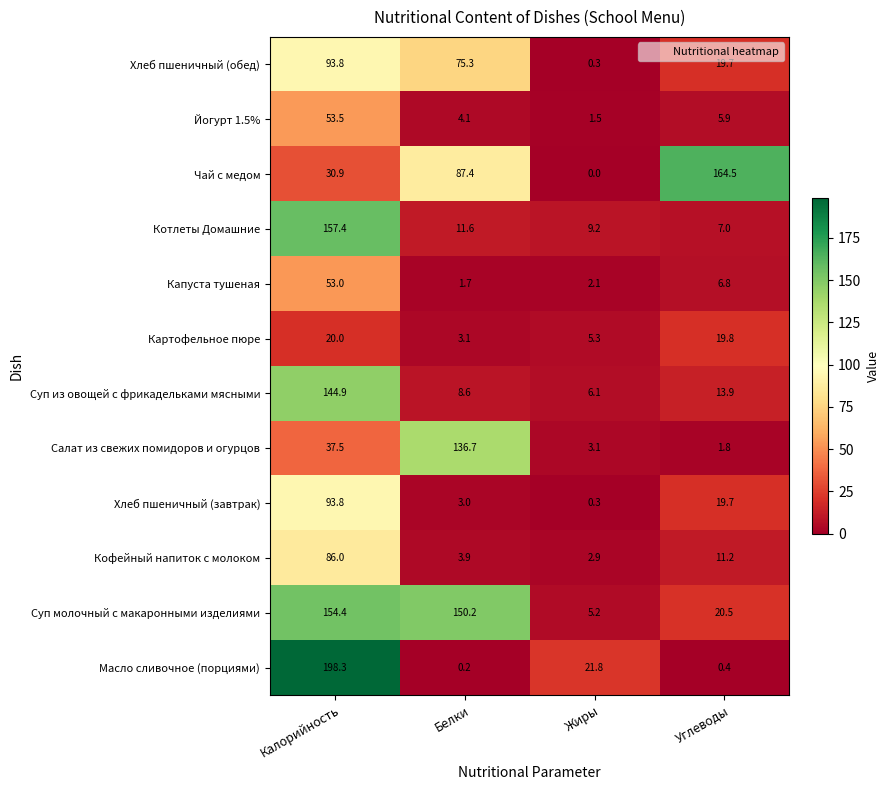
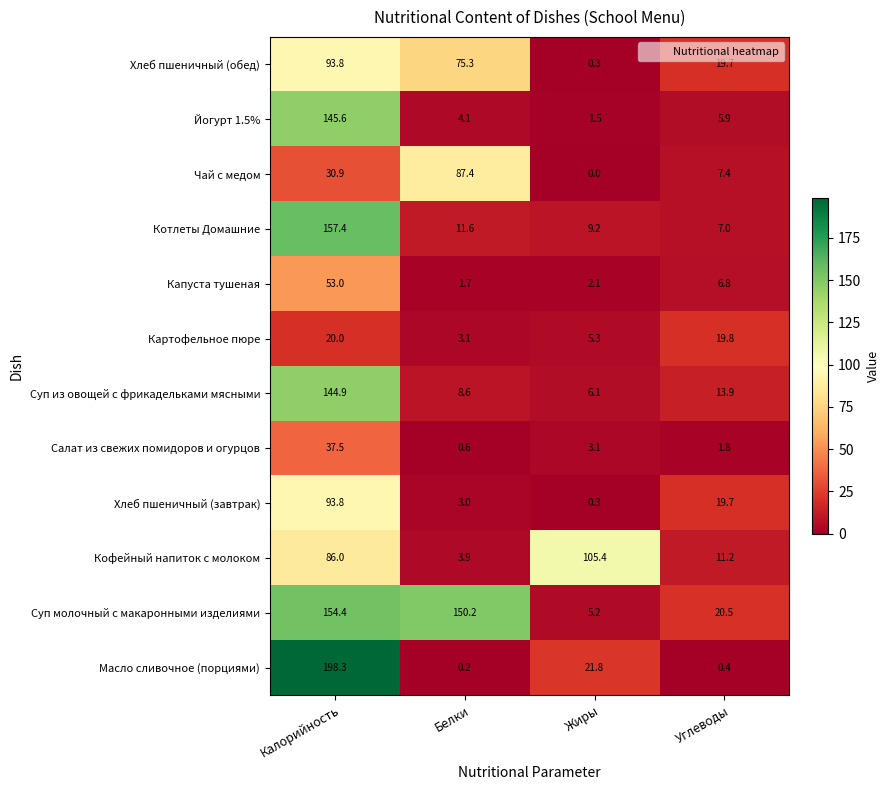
Йогурт 1.5%, Калорийность: 53.5 -> 145.6
Чай с медом, Углеводы: 164.5 -> 7.4
Салат из свежих помидоров и огурцов, Белки: 136.7 -> 0.6
Кофейный напиток с молоком, Жиры: 2.9 -> 105.4
